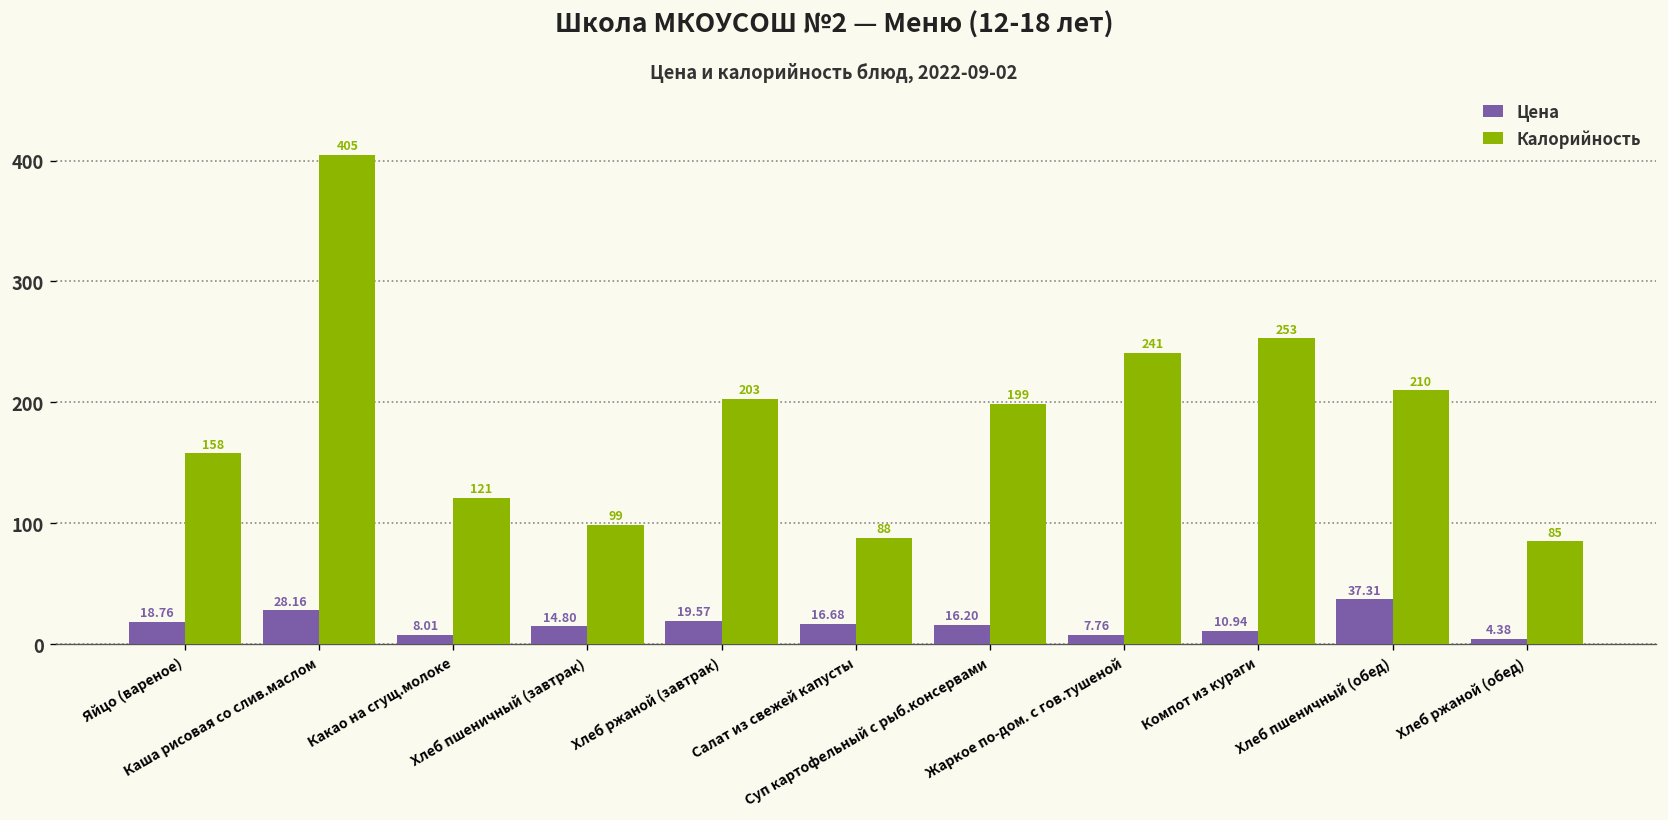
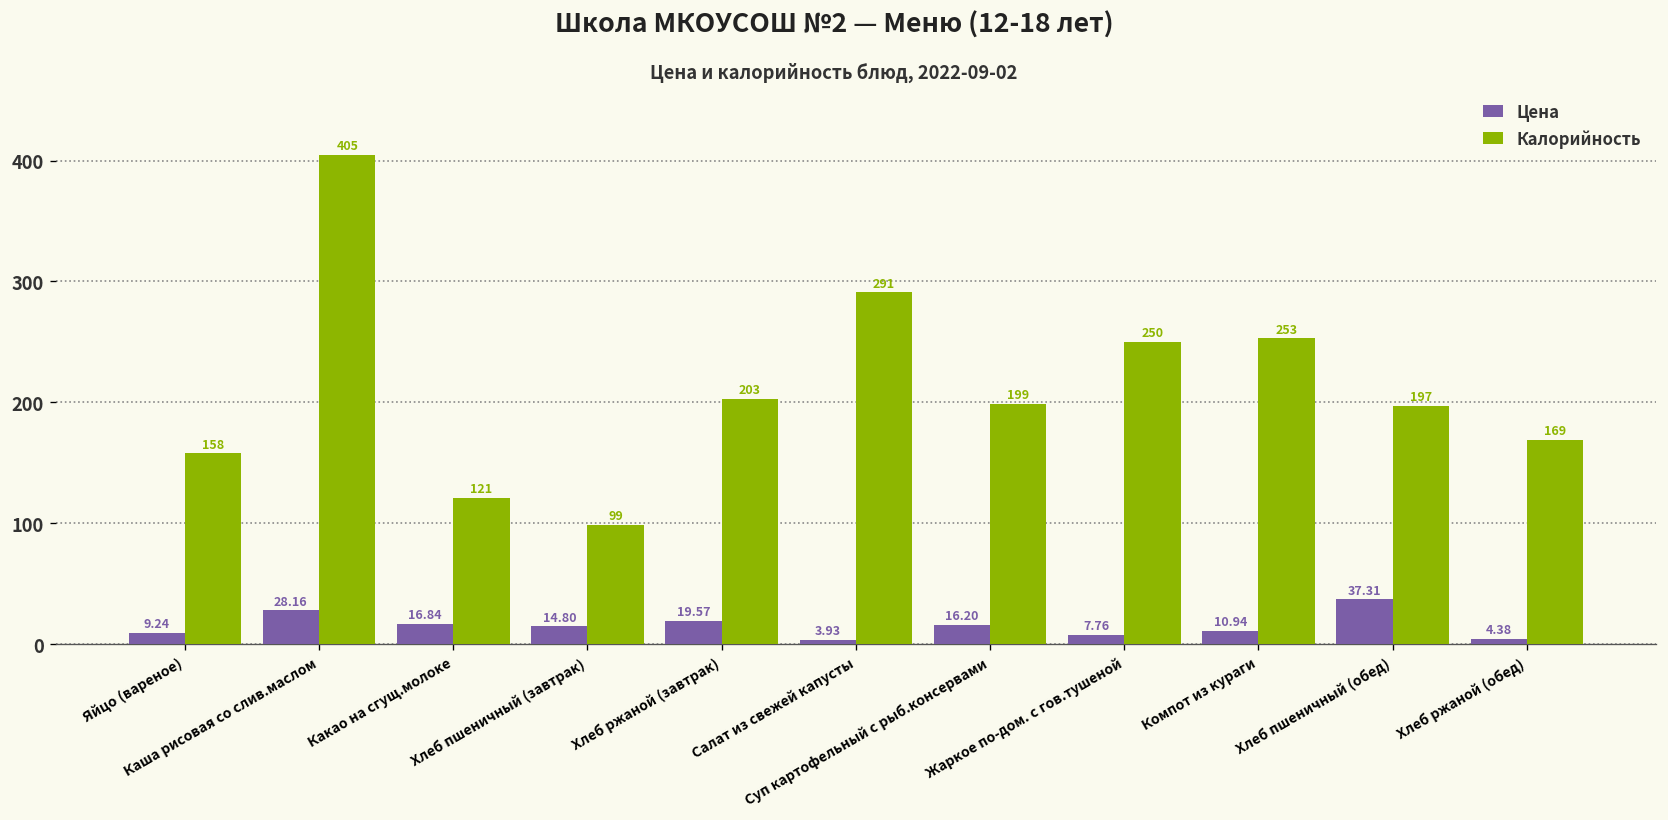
Цена, Яйцо (вареное): 18.76 -> 9.24
Цена, Какао на сгущ.молоке: 8.01 -> 16.84
Цена, Салат из свежей капусты: 16.68 -> 3.93
Калорийность, Салат из свежей капусты: 88 -> 291
Калорийность, Жаркое по-дом. с гов.тушеной: 241 -> 250
Калорийность, Хлеб пшеничный (обед): 210 -> 197
Калорийность, Хлеб ржаной (обед): 85 -> 169
